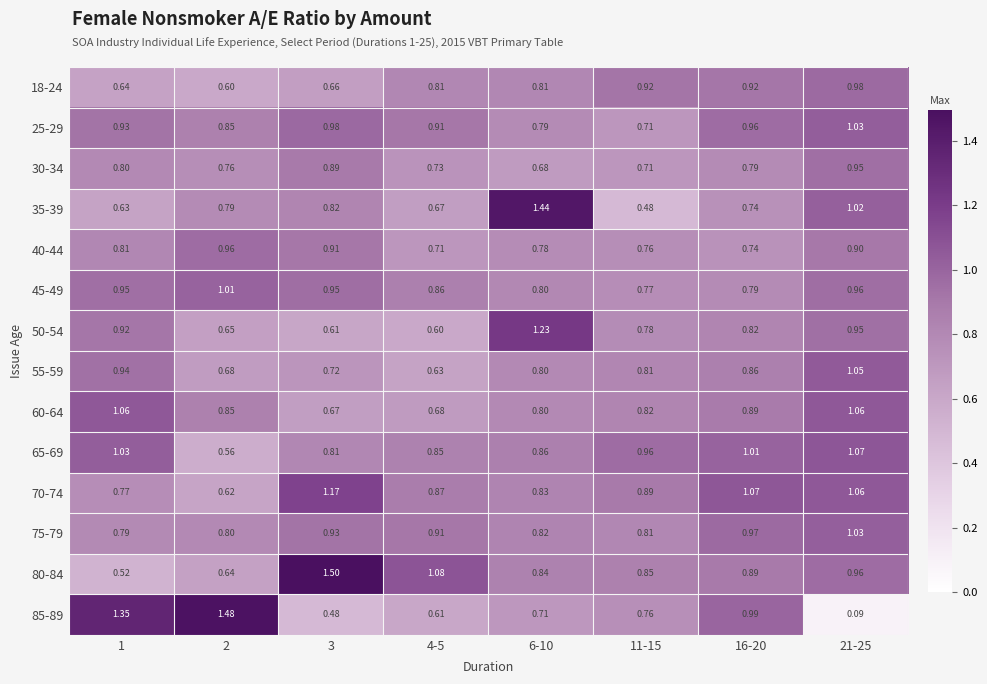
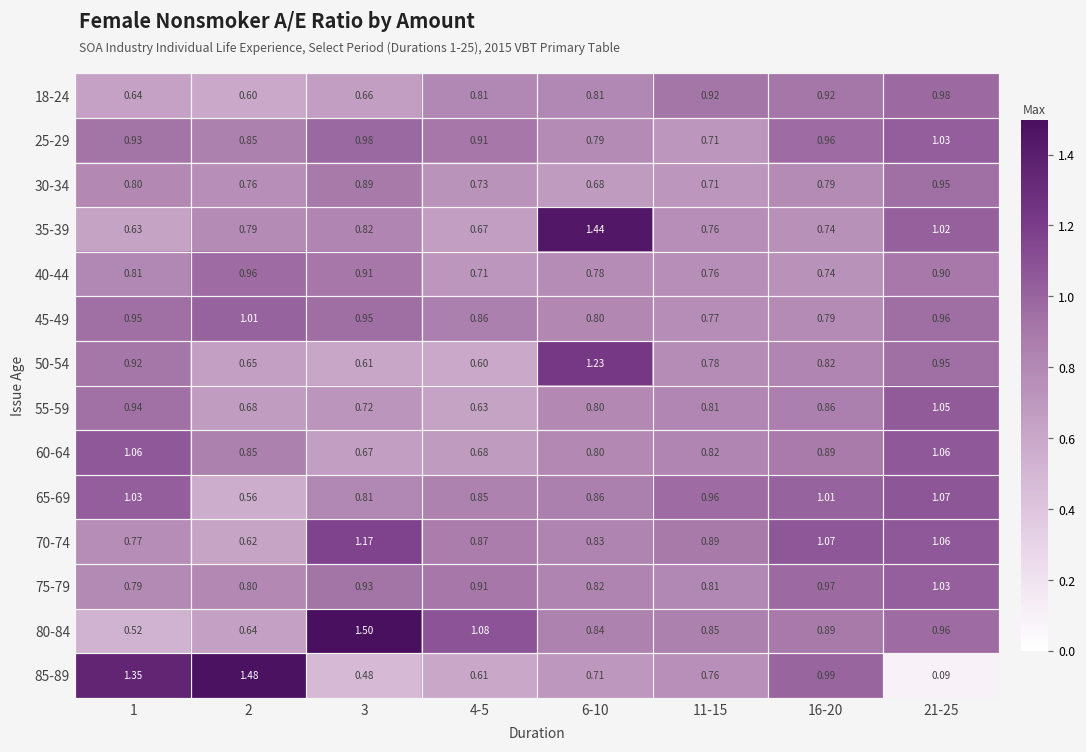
35-39, 11-15: 0.48 -> 0.76
